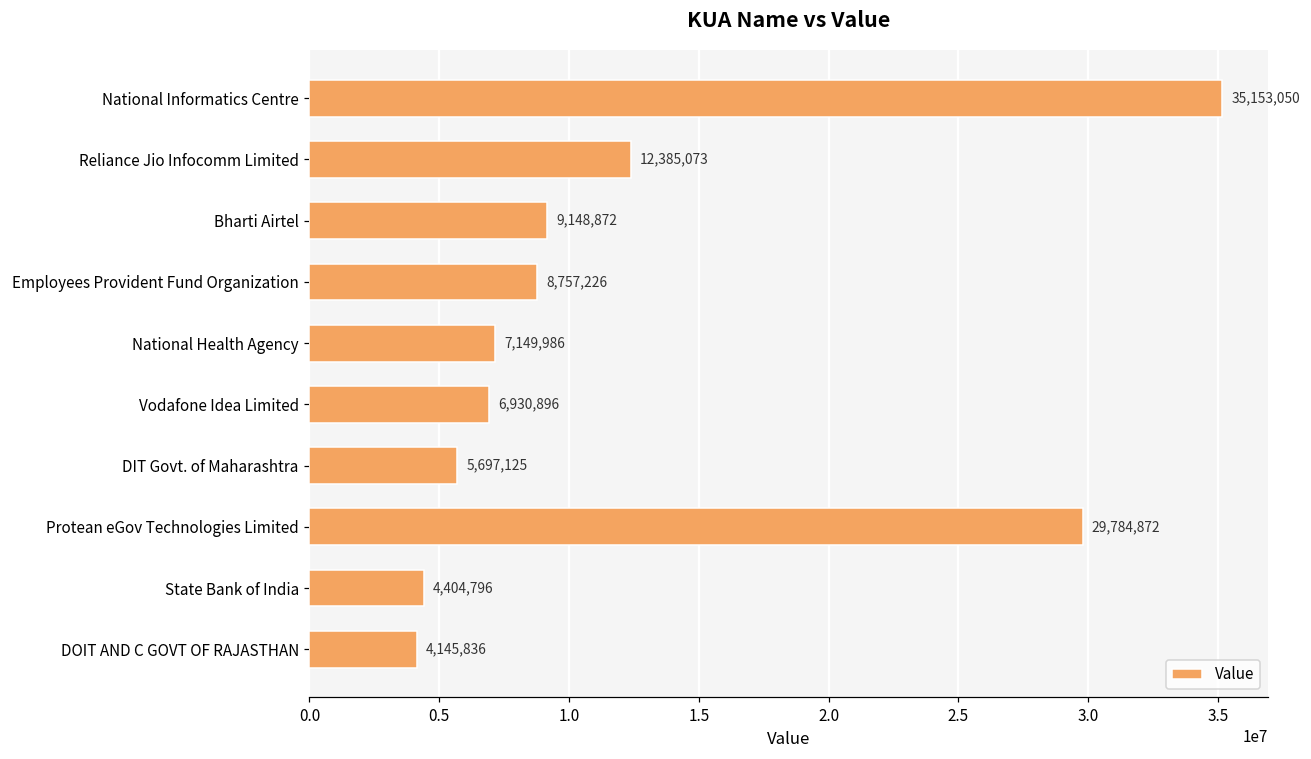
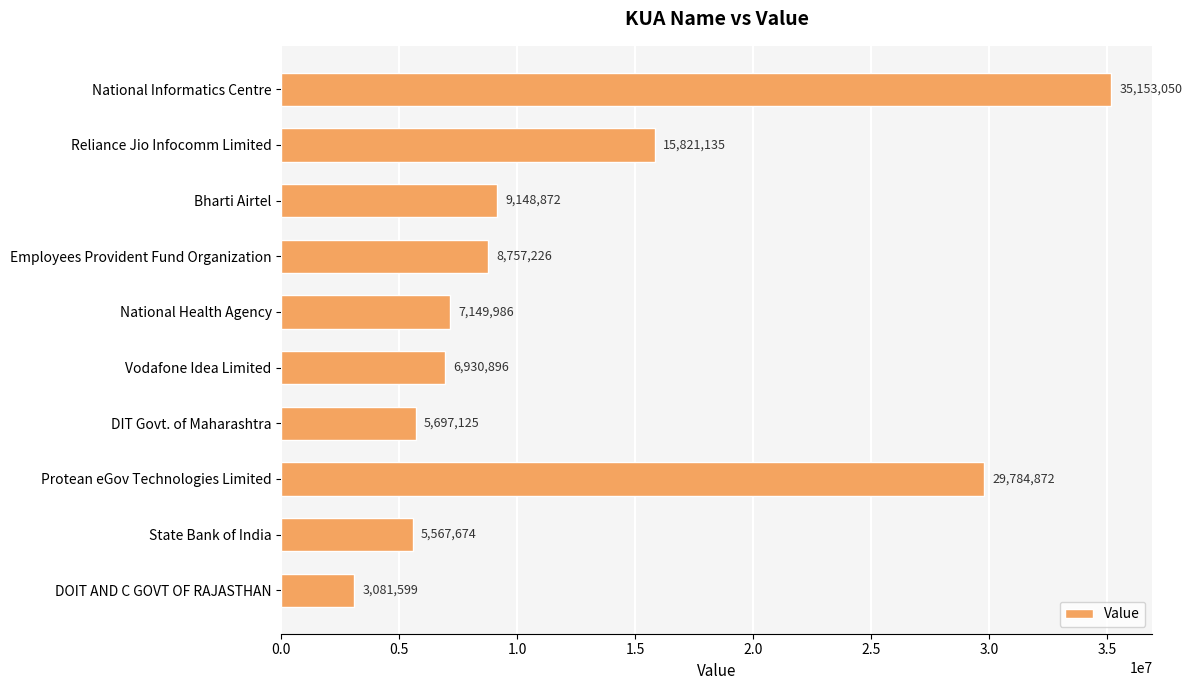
Reliance Jio Infocomm Limited: 12,385,073 -> 15,821,135
State Bank of India: 4,404,796 -> 5,567,674
DOIT AND C GOVT OF RAJASTHAN: 4,145,836 -> 3,081,599
